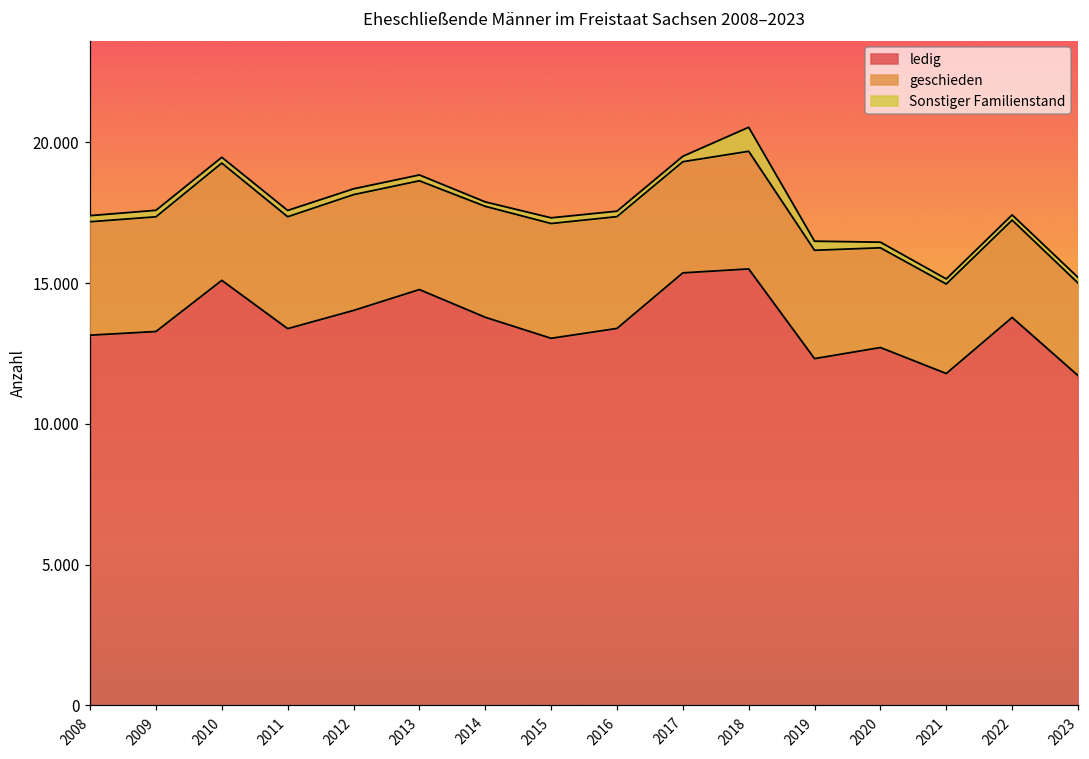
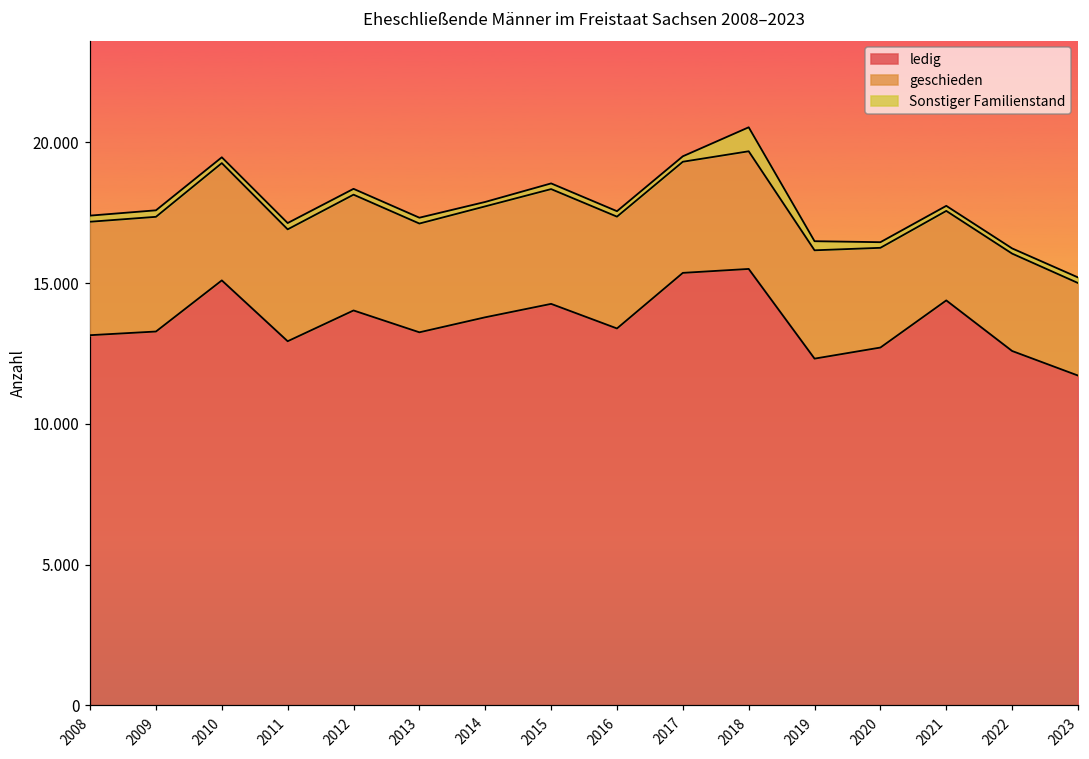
ledig, 2011: 13.4 -> 12.9
ledig, 2013: 14.8 -> 13.3
ledig, 2015: 13.0 -> 14.3
ledig, 2021: 11.8 -> 14.4
ledig, 2022: 13.8 -> 12.6
